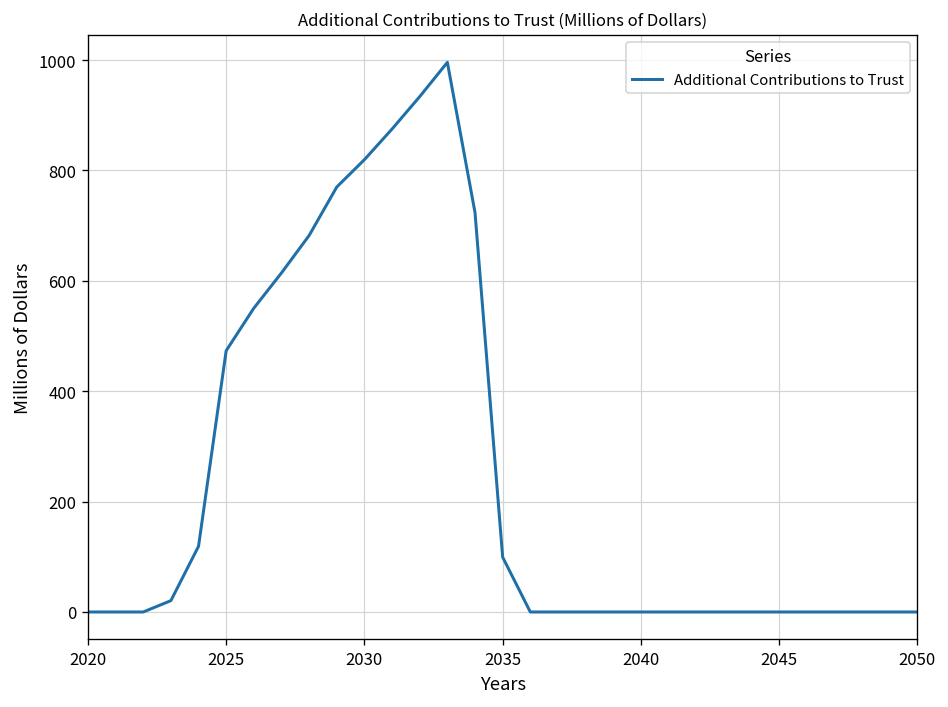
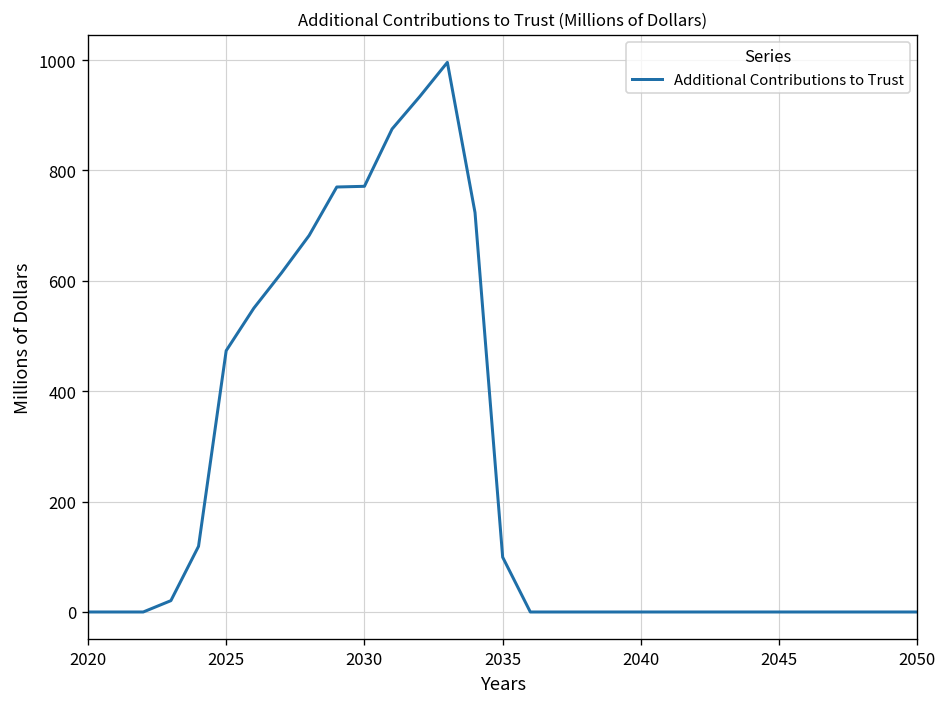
2030: 820 -> 770
